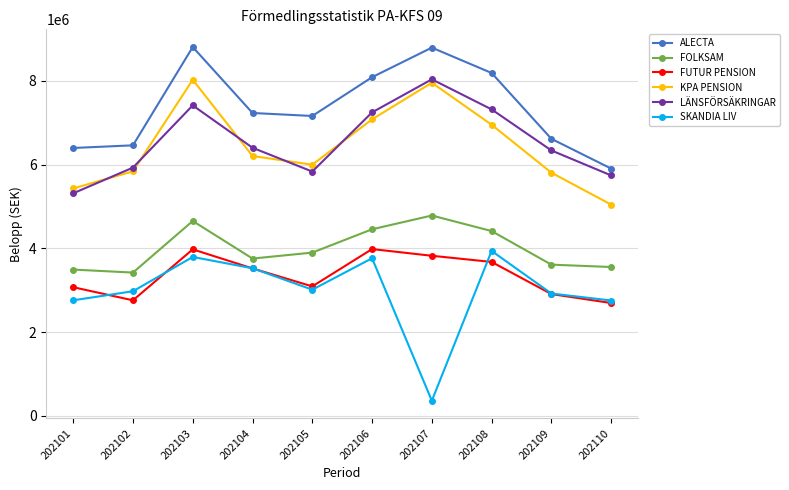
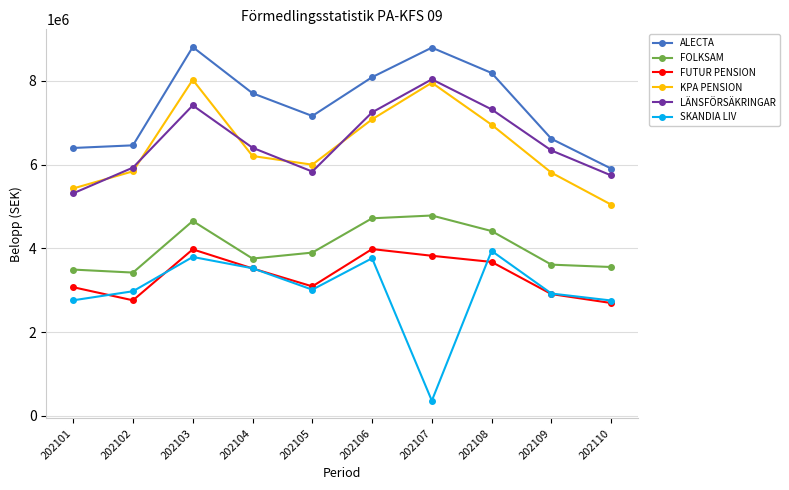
ALECTA, 202104: 7200000 -> 7700000
FOLKSAM, 202106: 4500000 -> 4700000
